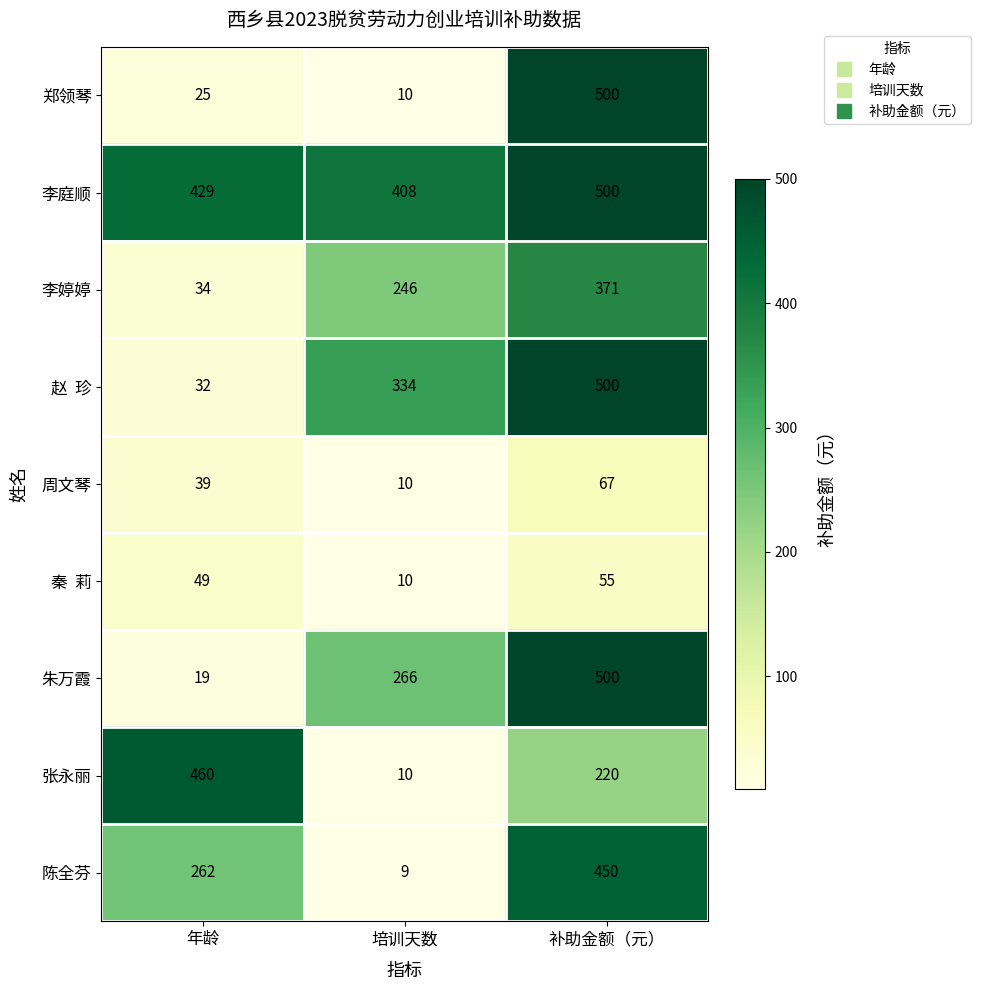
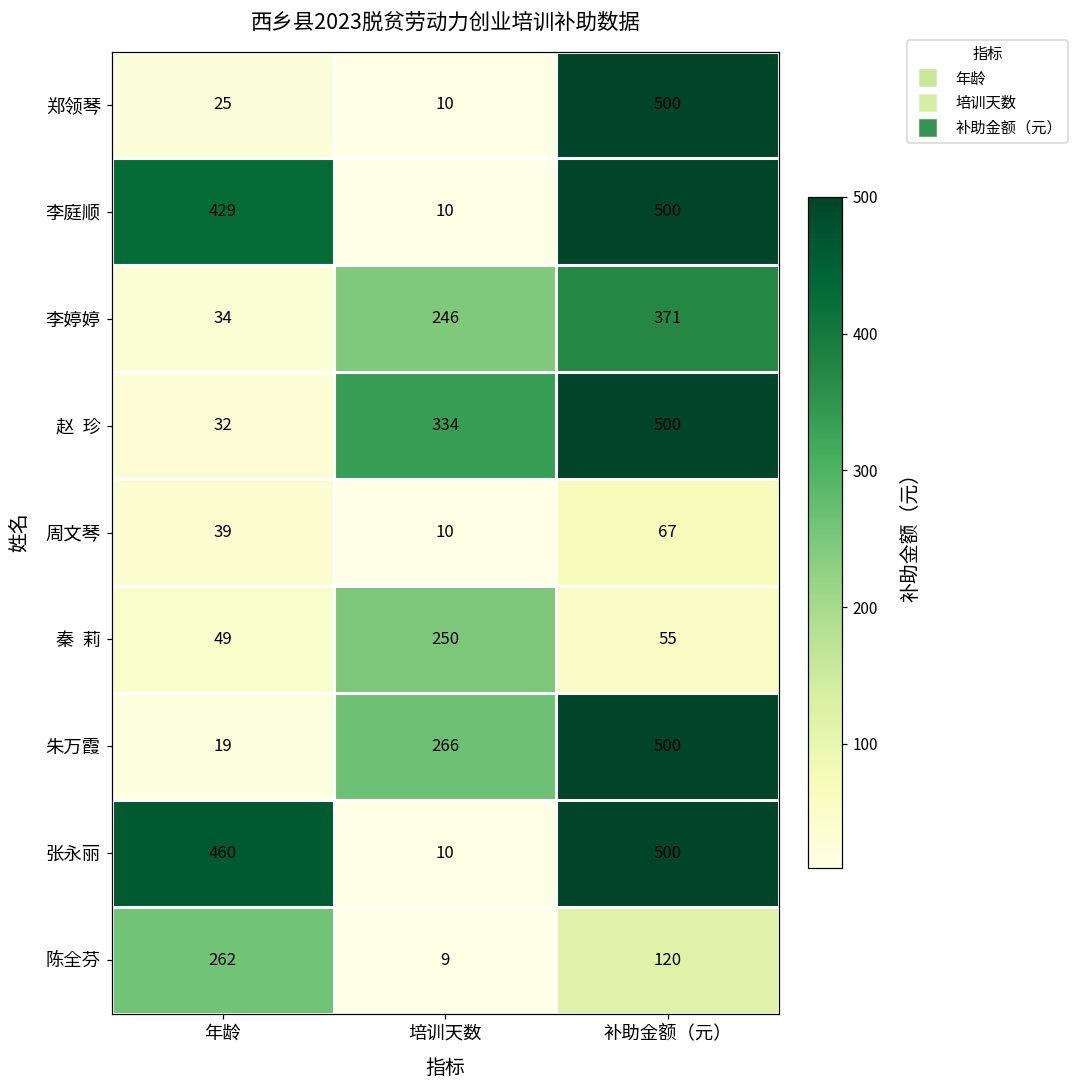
李庭顺, 培训天数: 408 -> 10
秦 莉, 培训天数: 10 -> 250
张永丽, 补助金额（元）: 220 -> 500
陈全芬, 补助金额（元）: 450 -> 120
